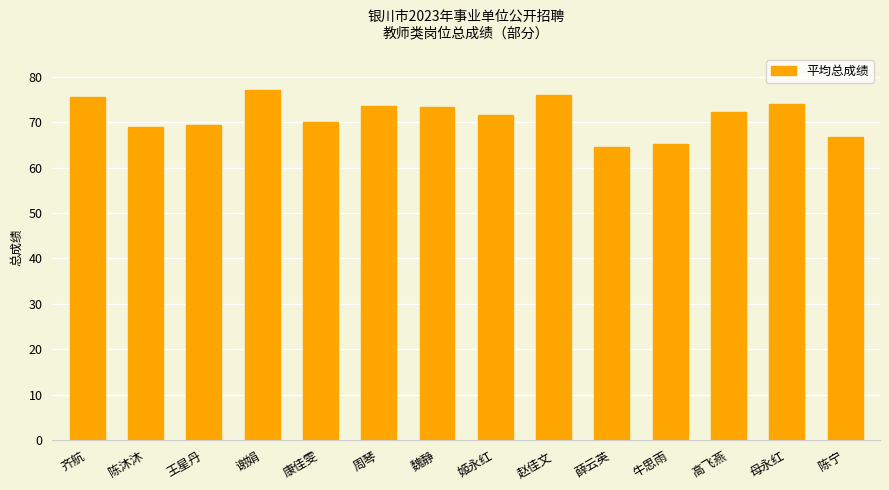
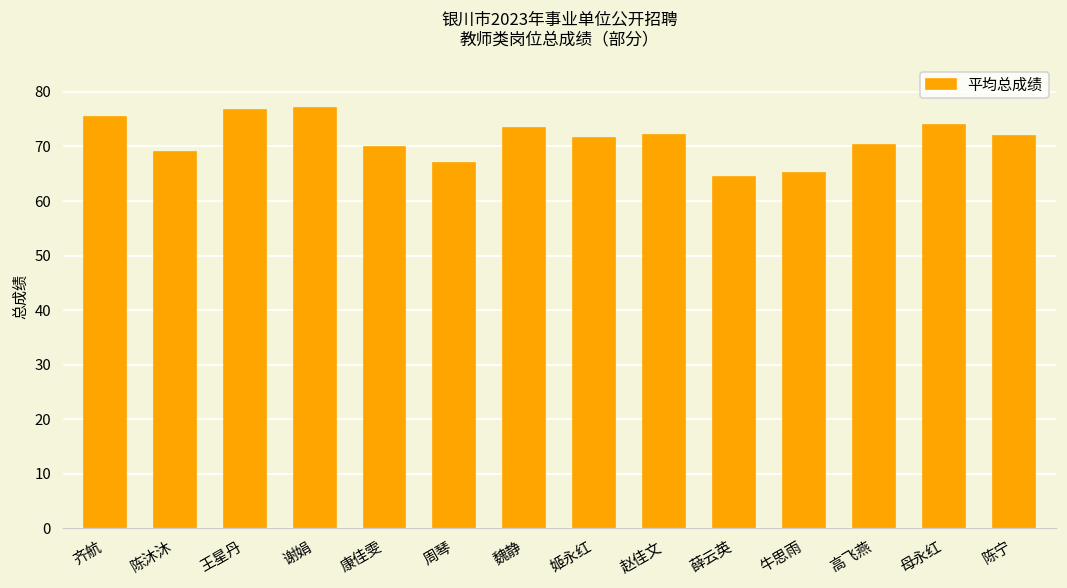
王星丹: 69 -> 77
周琴: 74 -> 67
赵佳文: 76 -> 72
高飞燕: 72 -> 70
陈宁: 67 -> 72
